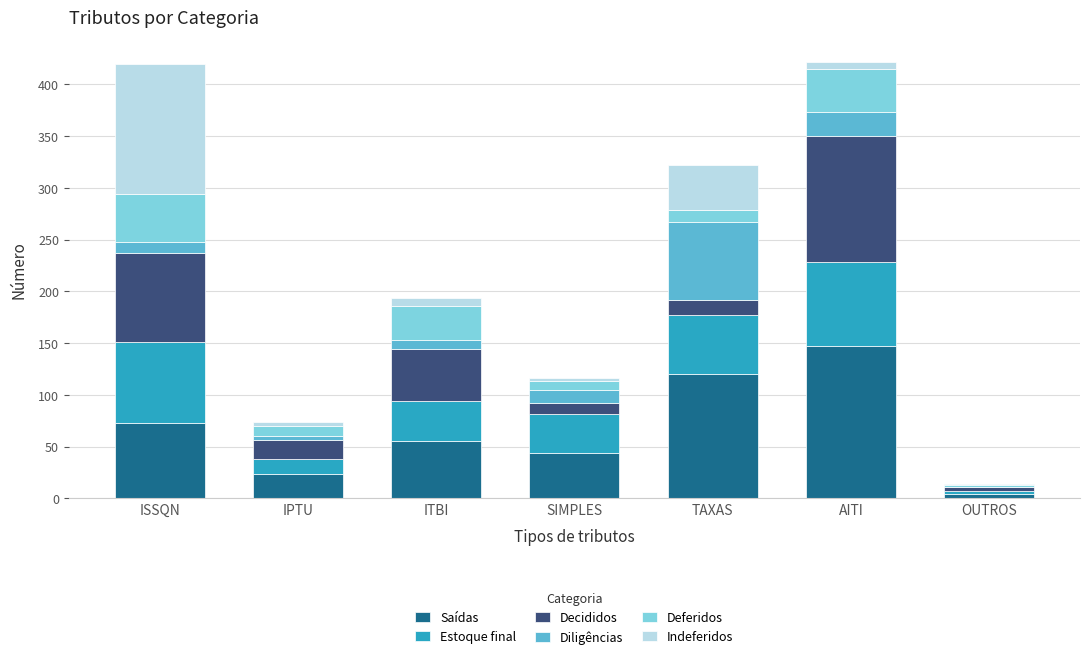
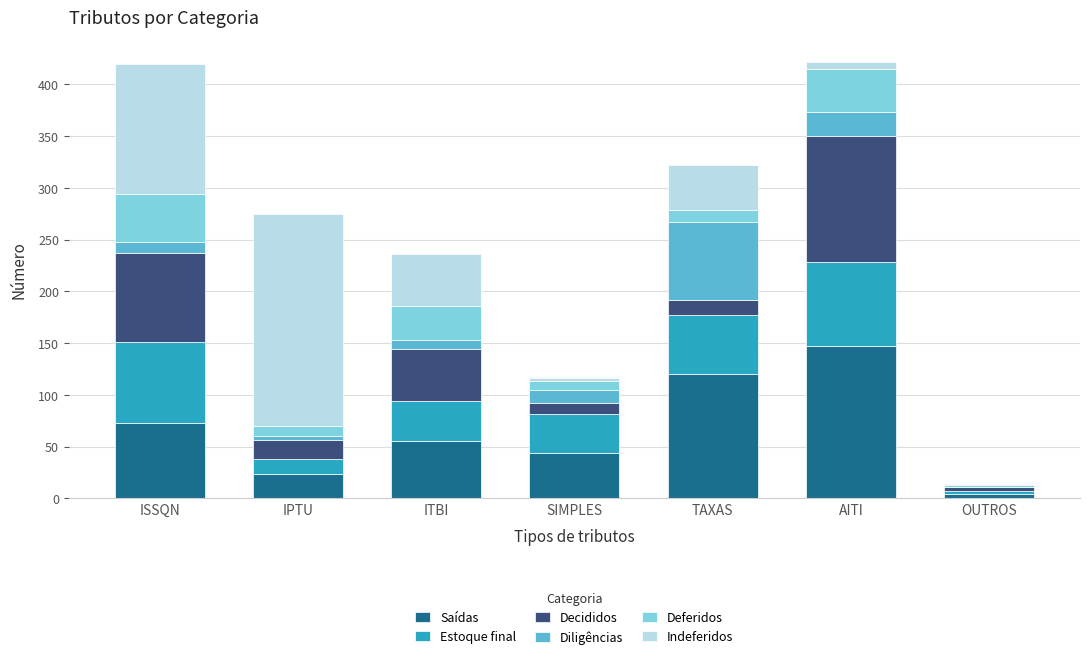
Indeferidos, IPTU: 4 -> 205
Indeferidos, ITBI: 8 -> 50
